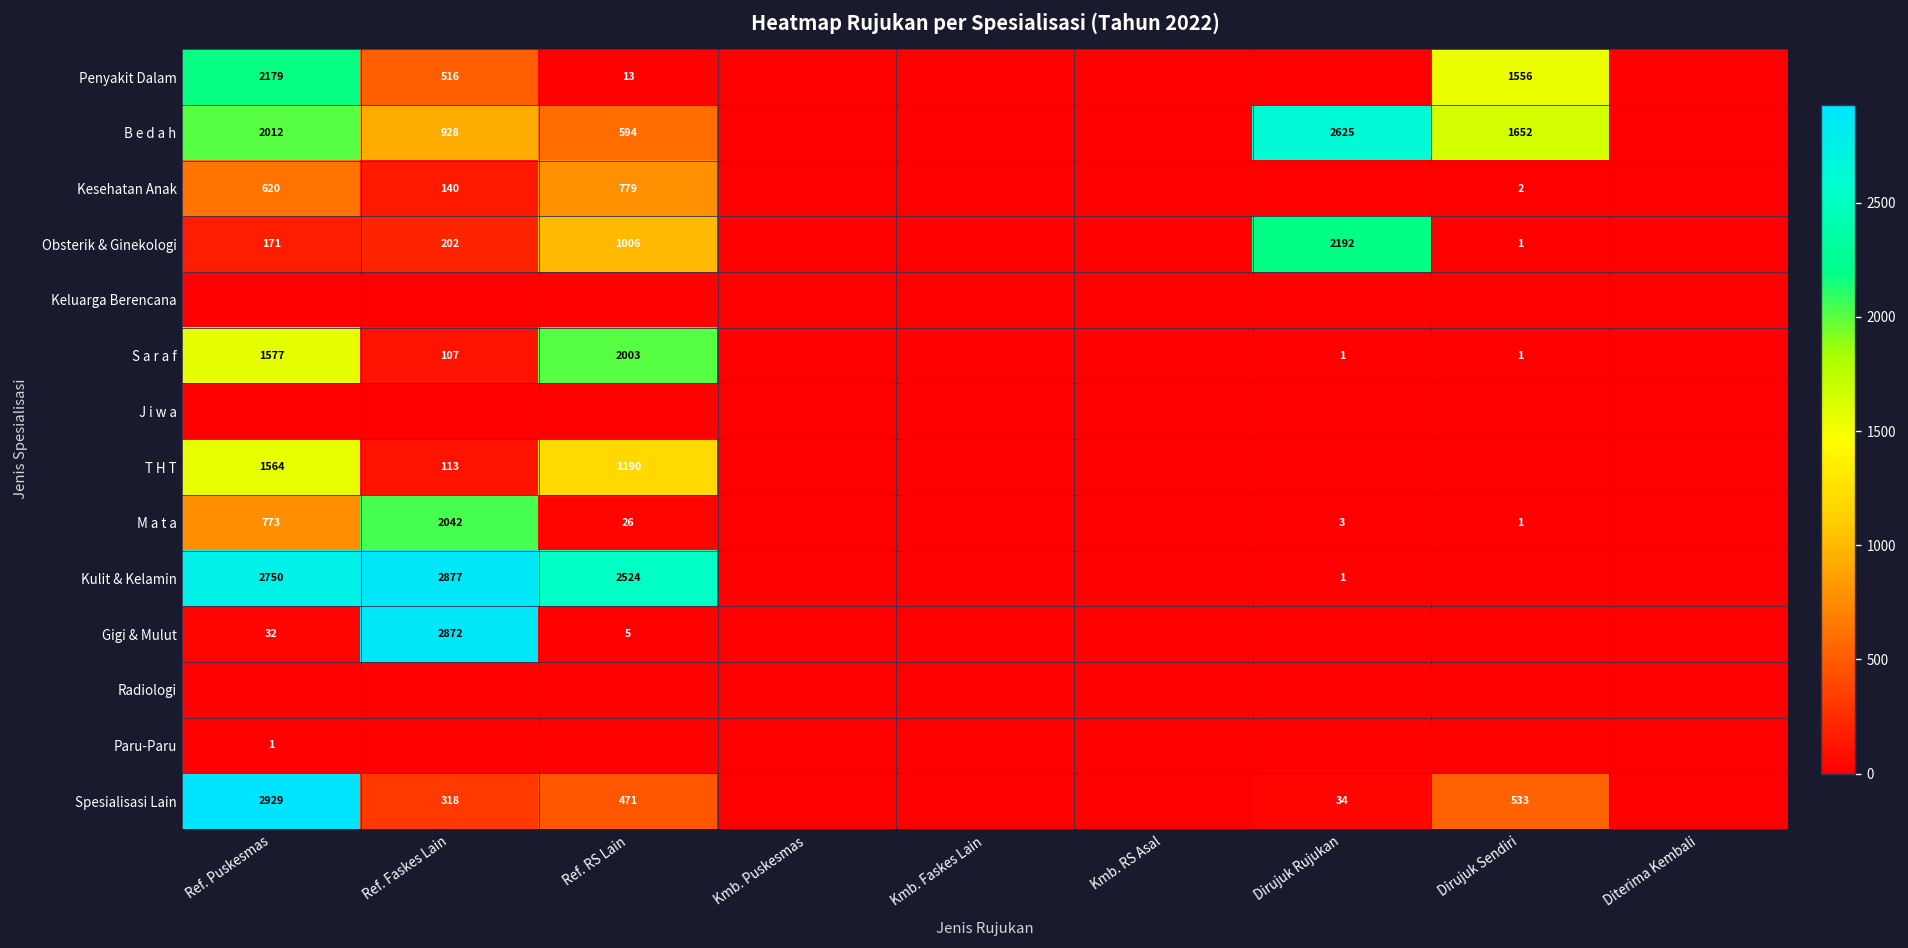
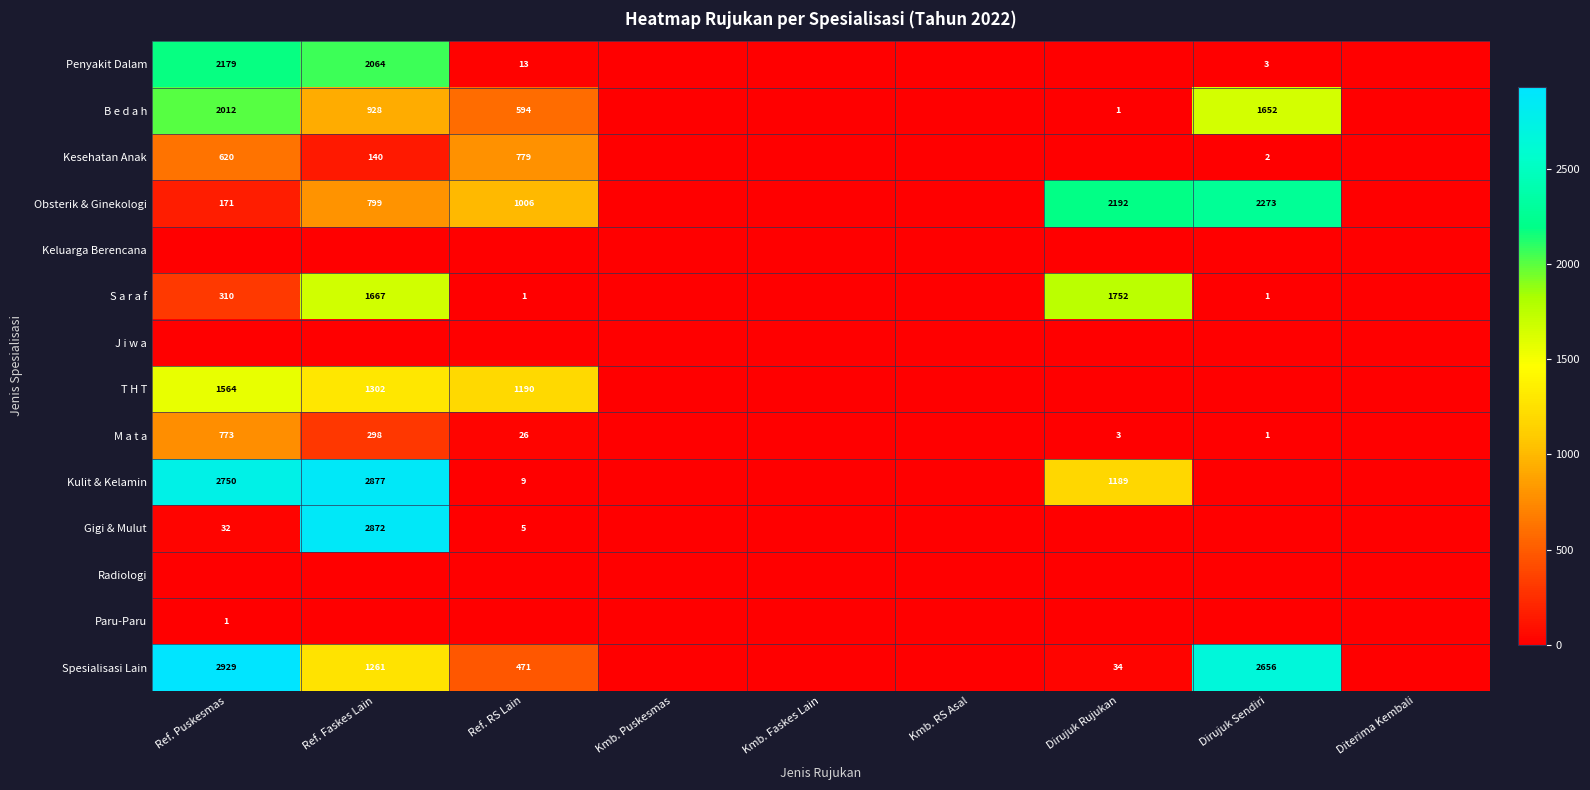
Penyakit Dalam, Ref. Faskes Lain: 516 -> 2064
Penyakit Dalam, Dirujuk Sendiri: 1556 -> 3
B e d a h, Dirujuk Rujukan: 2625 -> 1
Obsterik & Ginekologi, Ref. Faskes Lain: 202 -> 799
Obsterik & Ginekologi, Dirujuk Sendiri: 1 -> 2273
S a r a f, Ref. Puskesmas: 1577 -> 310
S a r a f, Ref. Faskes Lain: 107 -> 1667
S a r a f, Ref. RS Lain: 2003 -> 1
S a r a f, Dirujuk Rujukan: 1 -> 1752
T H T, Ref. Faskes Lain: 113 -> 1302
M a t a, Ref. Faskes Lain: 2042 -> 298
Kulit & Kelamin, Ref. RS Lain: 2524 -> 9
Kulit & Kelamin, Dirujuk Rujukan: 1 -> 1189
Spesialisasi Lain, Ref. Faskes Lain: 318 -> 1261
Spesialisasi Lain, Dirujuk Sendiri: 533 -> 2656
